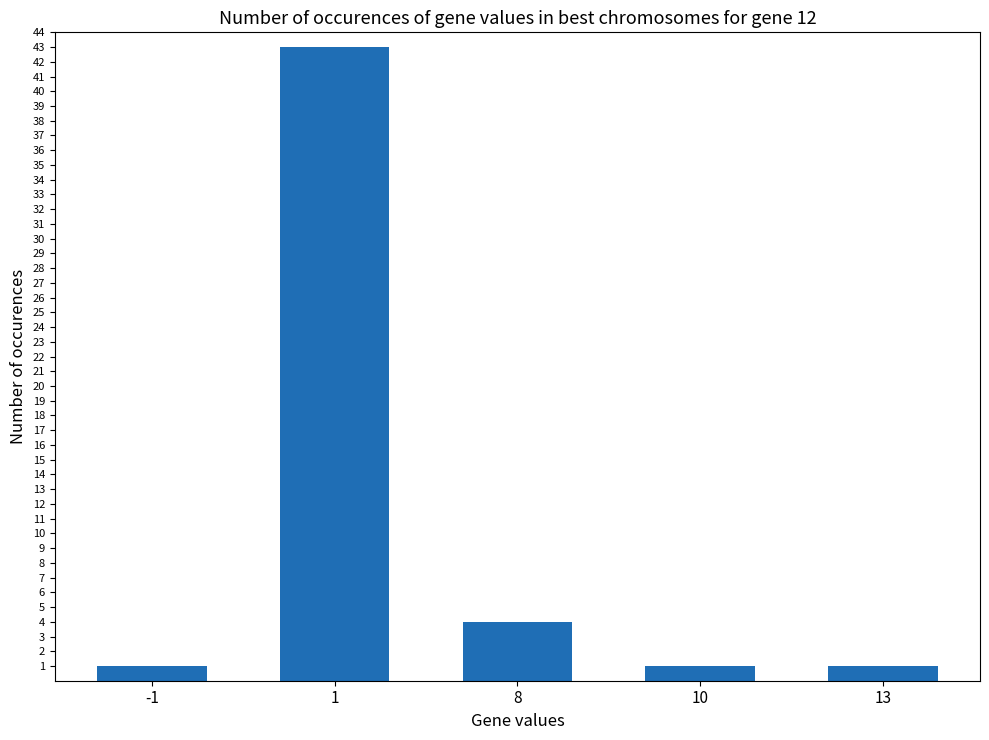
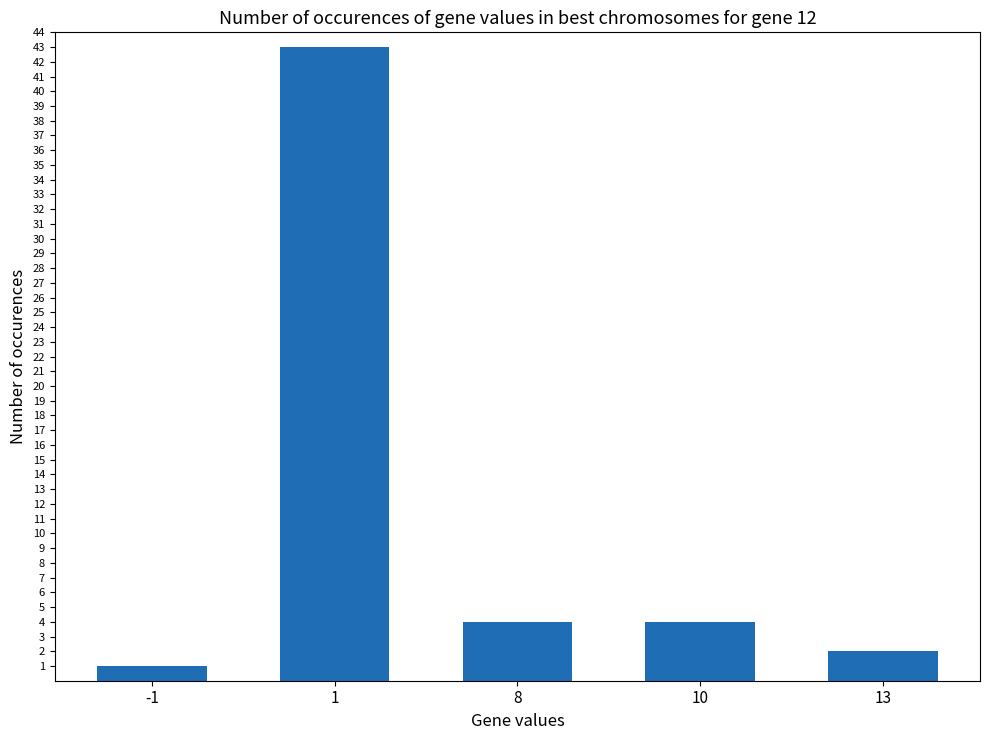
10: 1 -> 4
13: 1 -> 2
